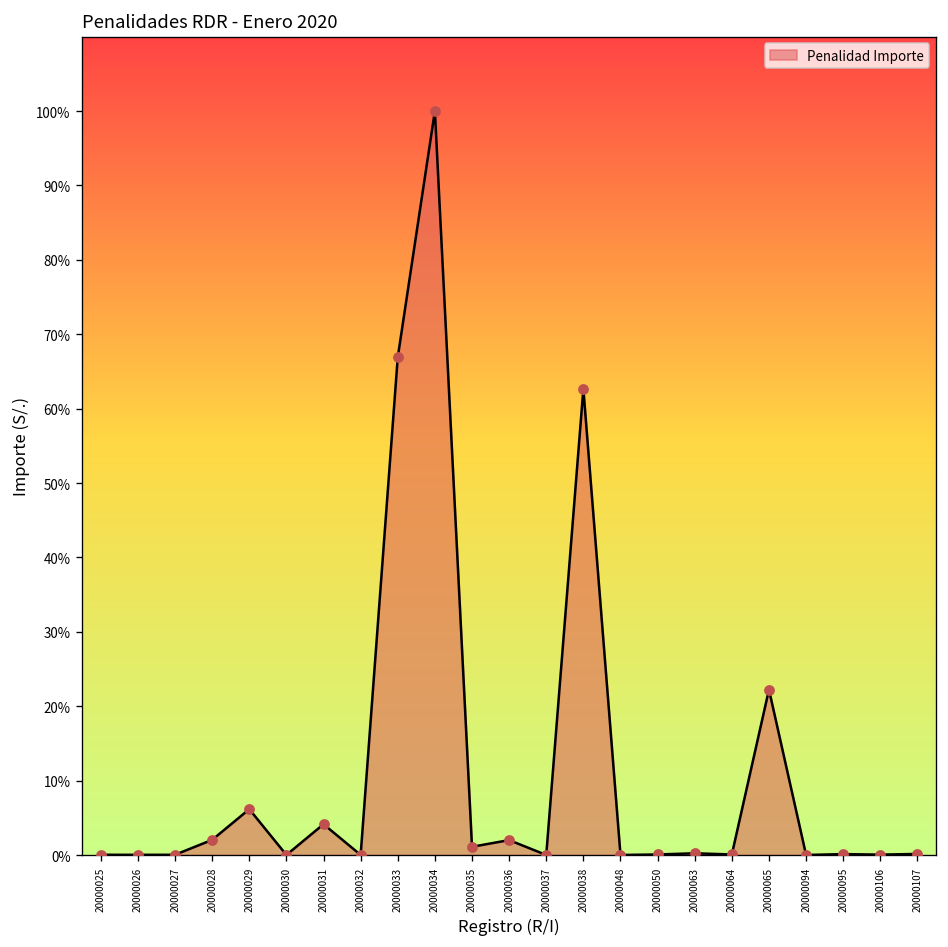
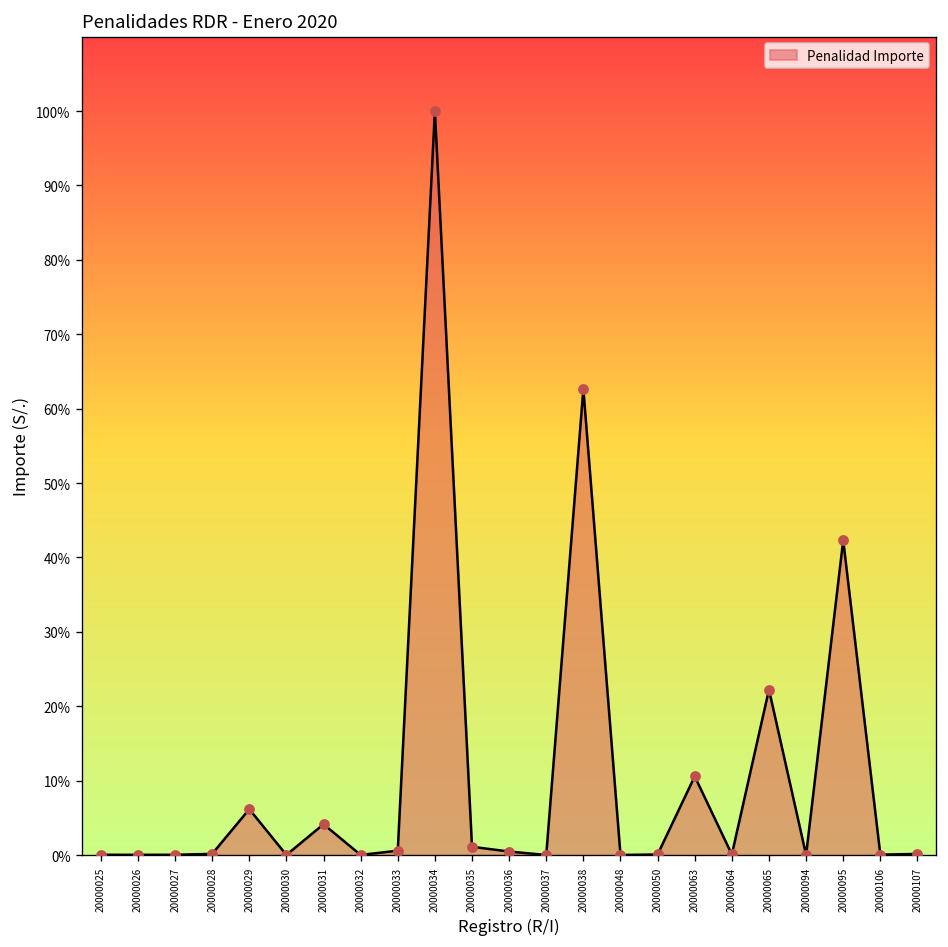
20000028: 2% -> 0%
20000033: 67% -> 1%
20000036: 2% -> 0%
20000063: 0% -> 11%
20000095: 0% -> 42%
